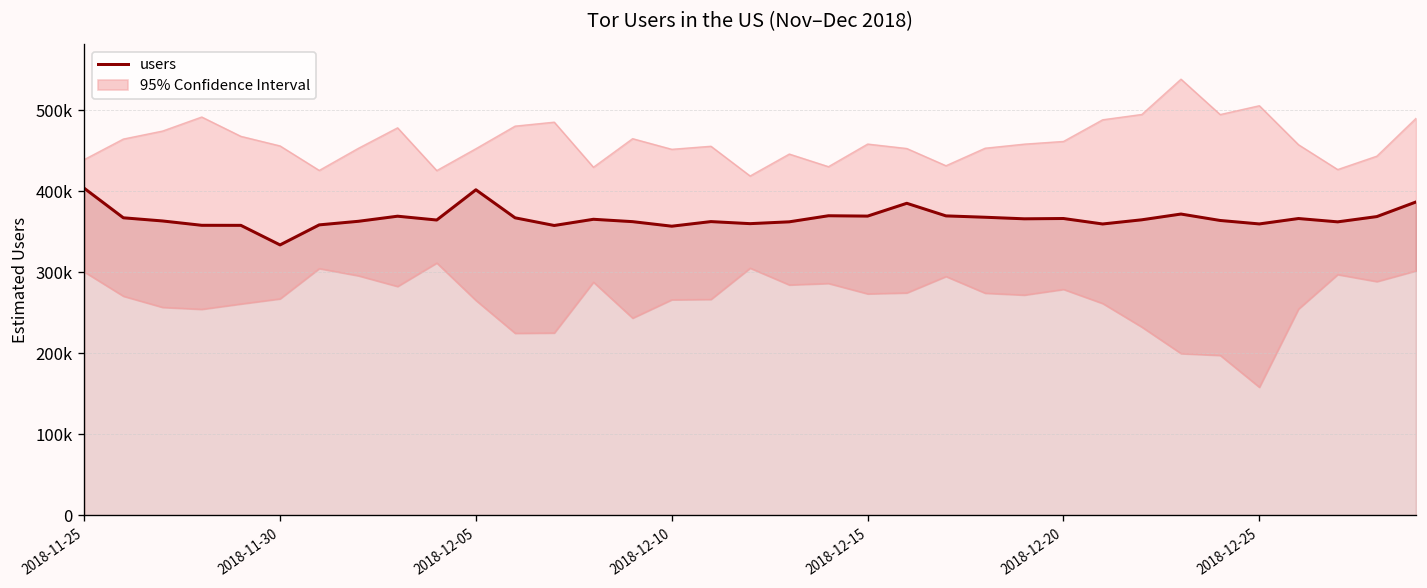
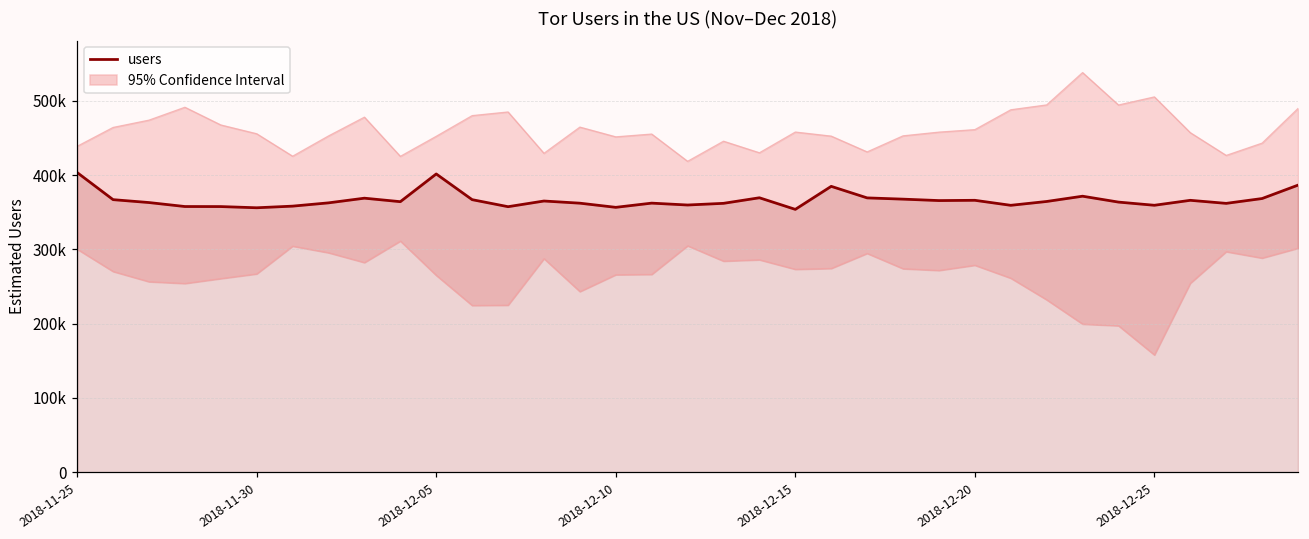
users, 2018-11-30: 330000 -> 360000
users, 2018-12-15: 370000 -> 350000
